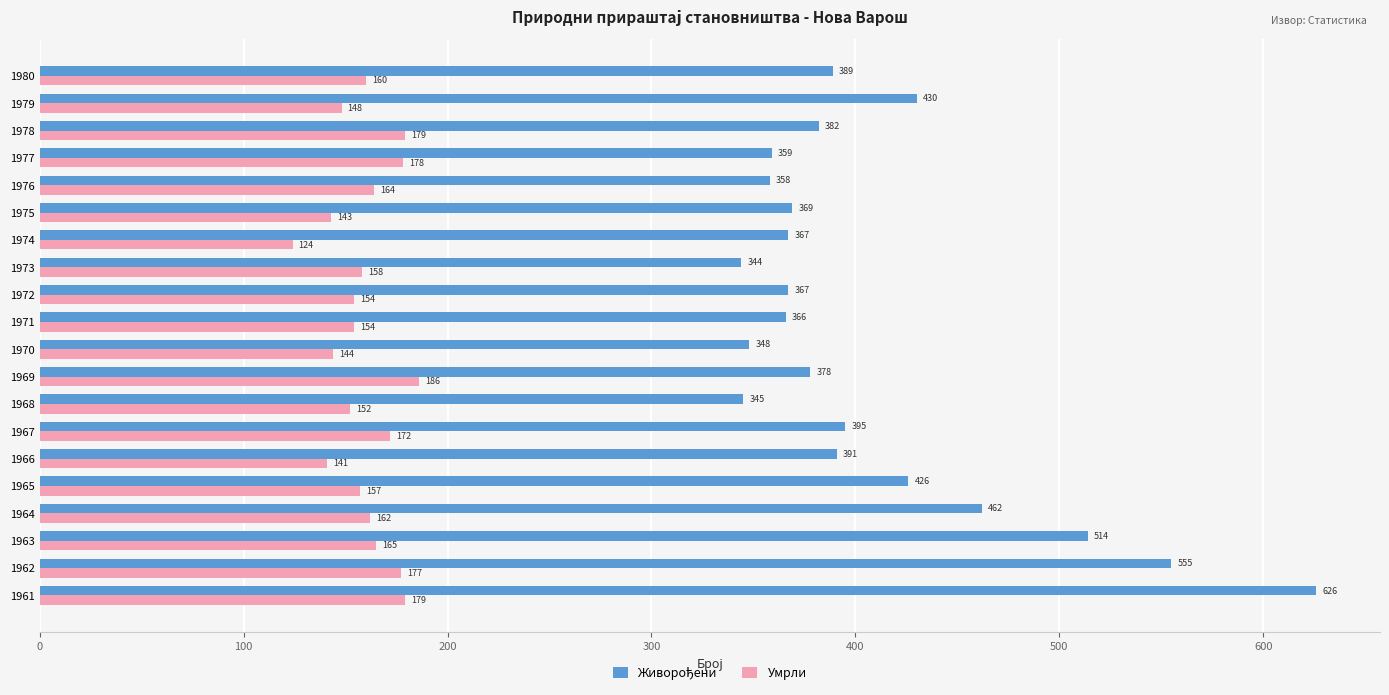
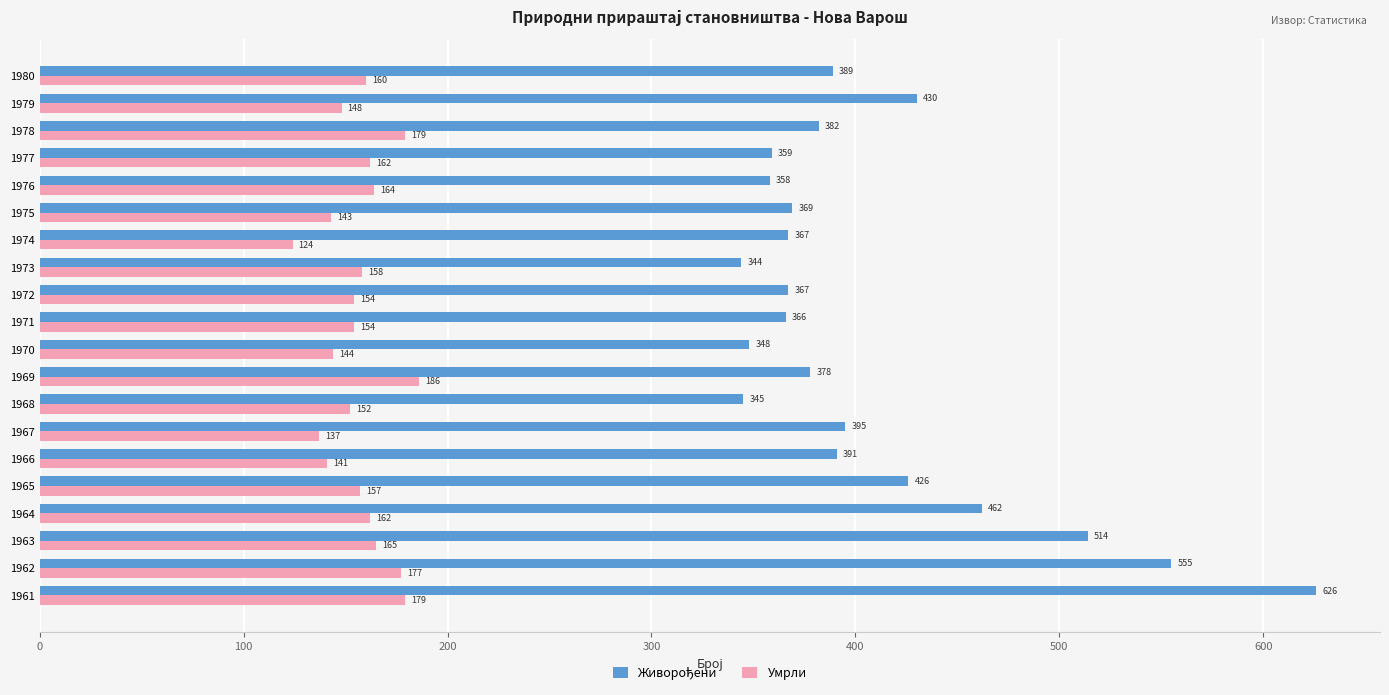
Умрли, 1977: 178 -> 162
Умрли, 1967: 172 -> 137
